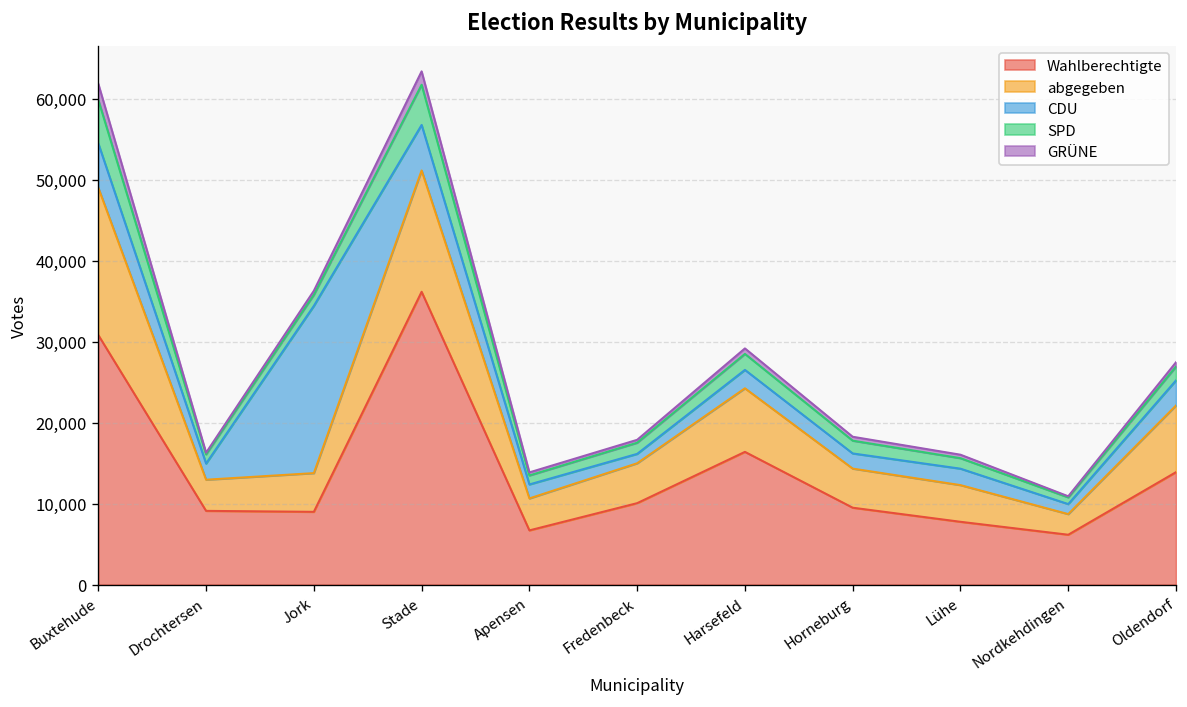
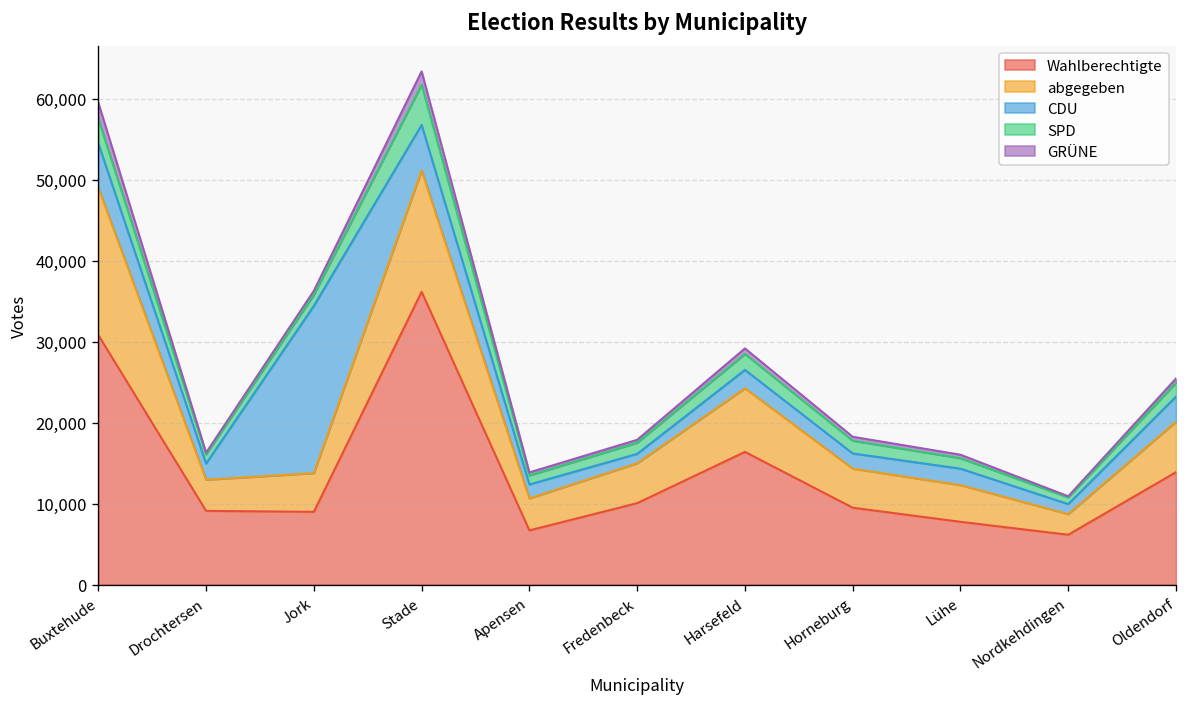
SPD, Buxtehude: 5,000 -> 3,000
abgegeben, Oldendorf: 8,000 -> 6,000
